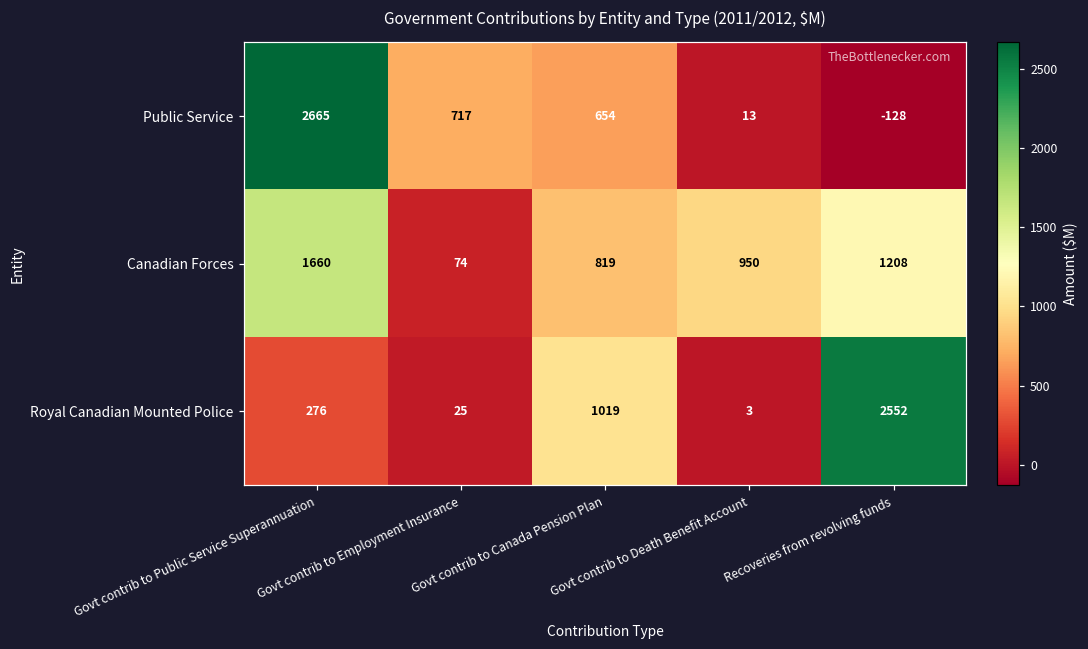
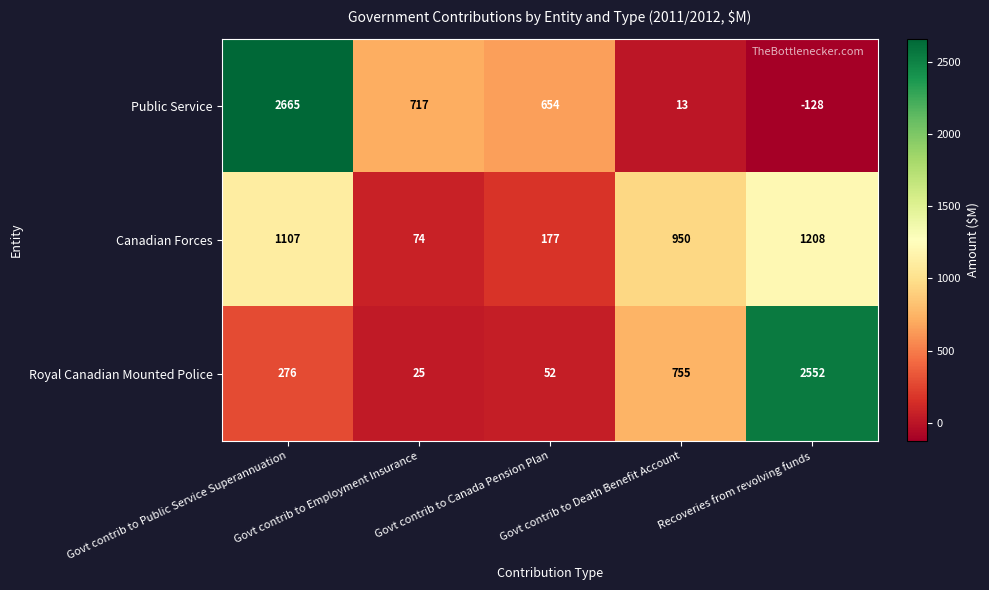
Canadian Forces, Govt contrib to Public Service Superannuation: 1660 -> 1107
Canadian Forces, Govt contrib to Canada Pension Plan: 819 -> 177
Royal Canadian Mounted Police, Govt contrib to Canada Pension Plan: 1019 -> 52
Royal Canadian Mounted Police, Govt contrib to Death Benefit Account: 3 -> 755
